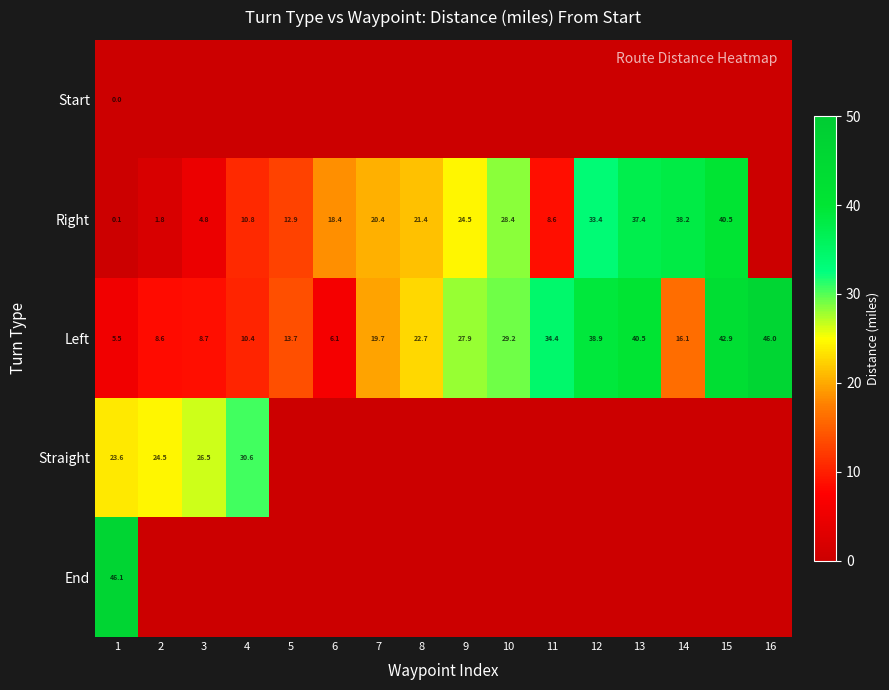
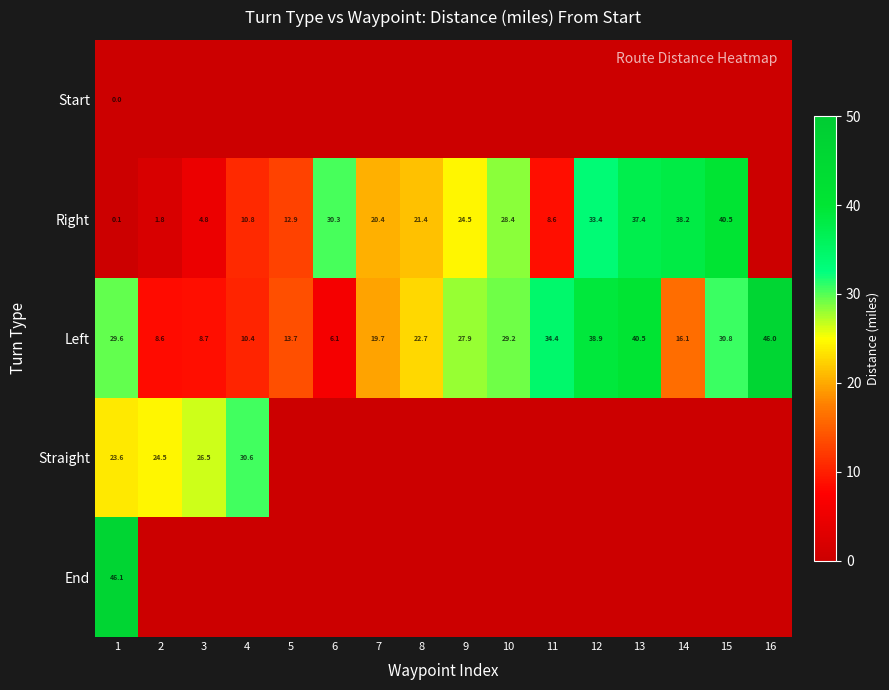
Right, 6: 18.4 -> 30.3
Left, 1: 5.5 -> 29.6
Left, 15: 42.9 -> 30.8
